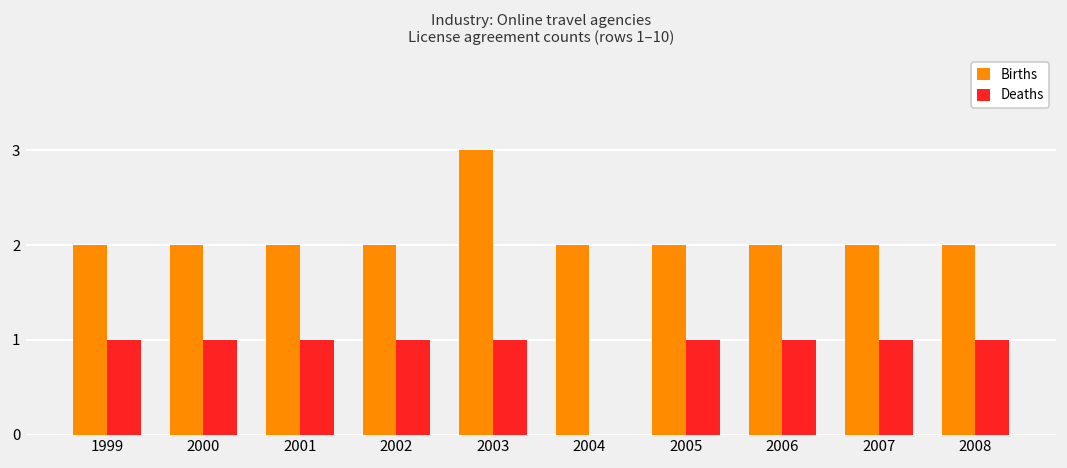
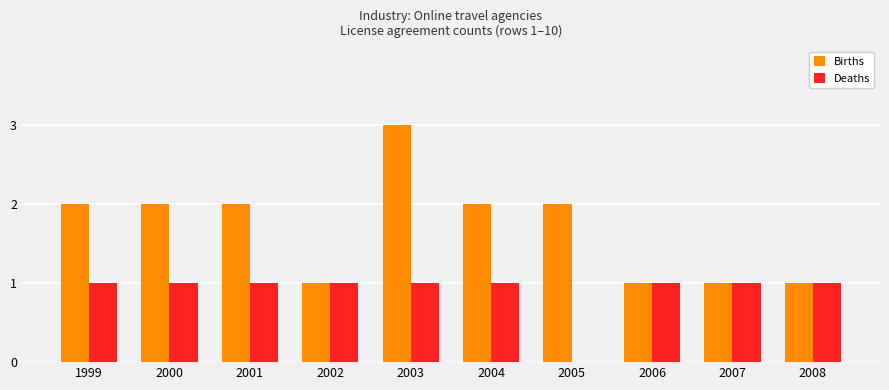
Births, 2002: 2 -> 1
Deaths, 2004: 0 -> 1
Deaths, 2005: 1 -> 0
Births, 2006: 2 -> 1
Births, 2007: 2 -> 1
Births, 2008: 2 -> 1
